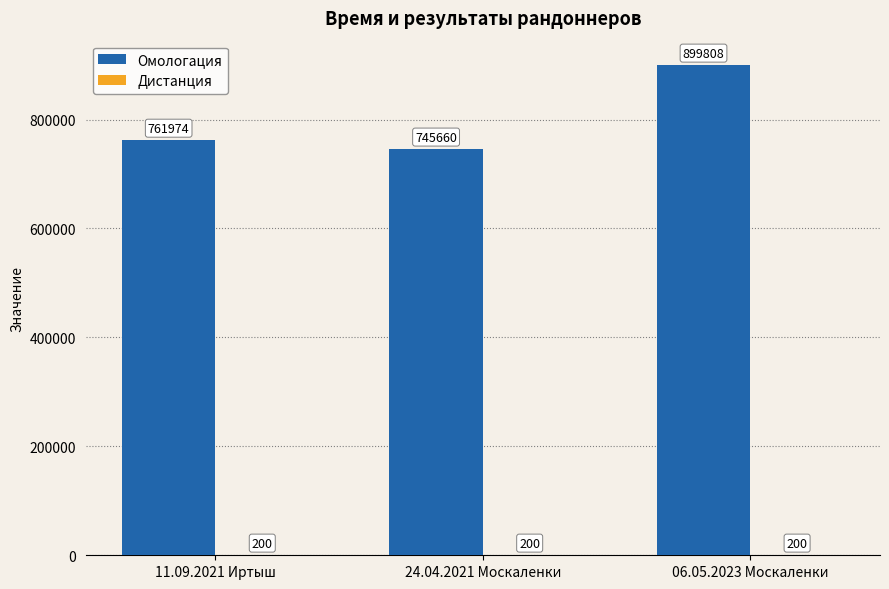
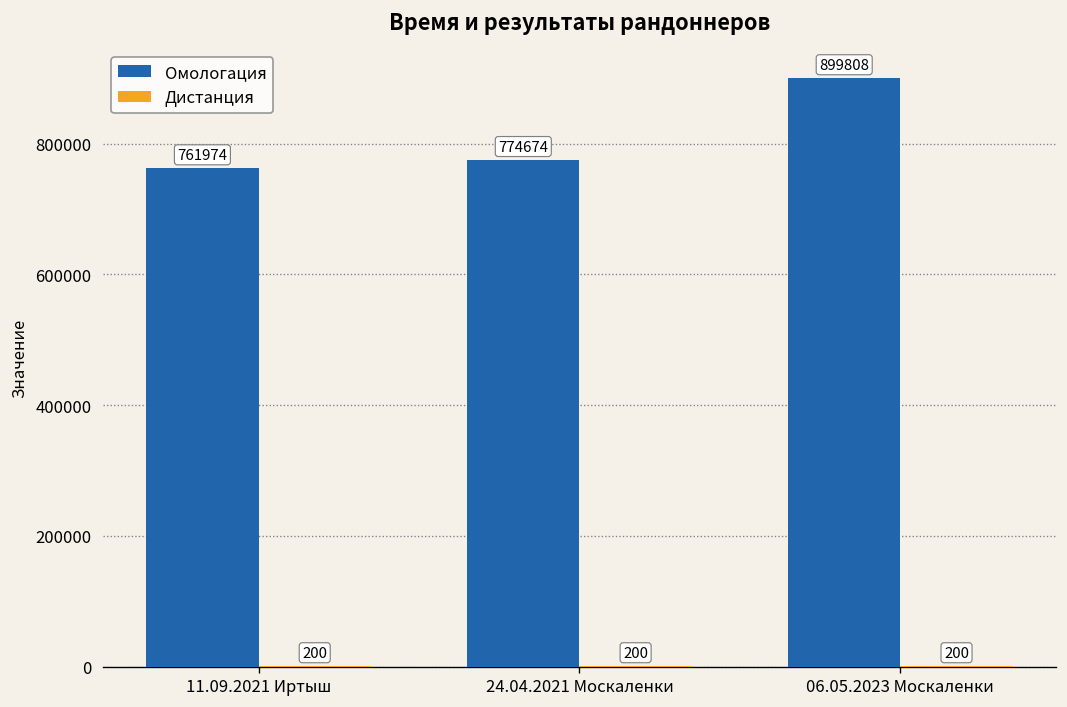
Омологация, 24.04.2021 Москаленки: 745660 -> 774674
